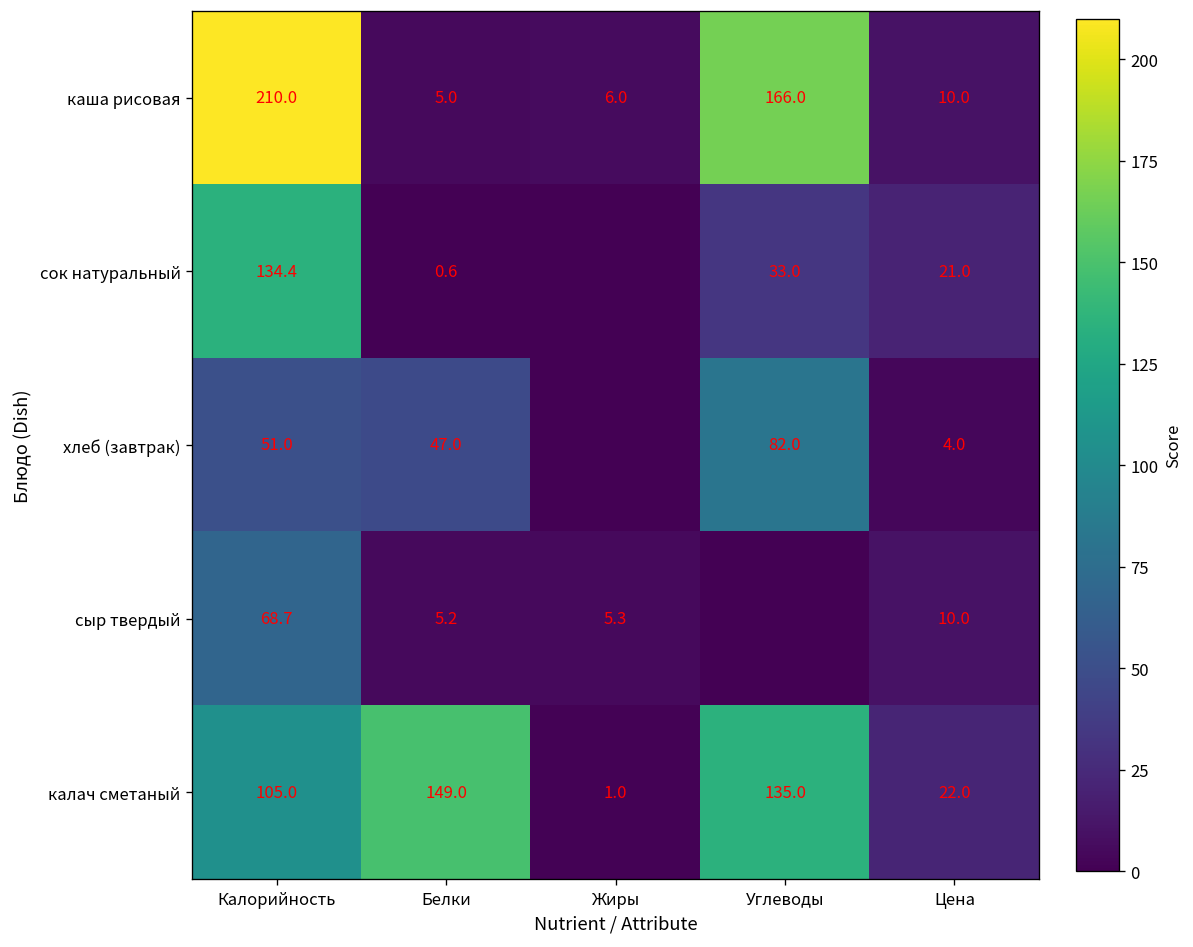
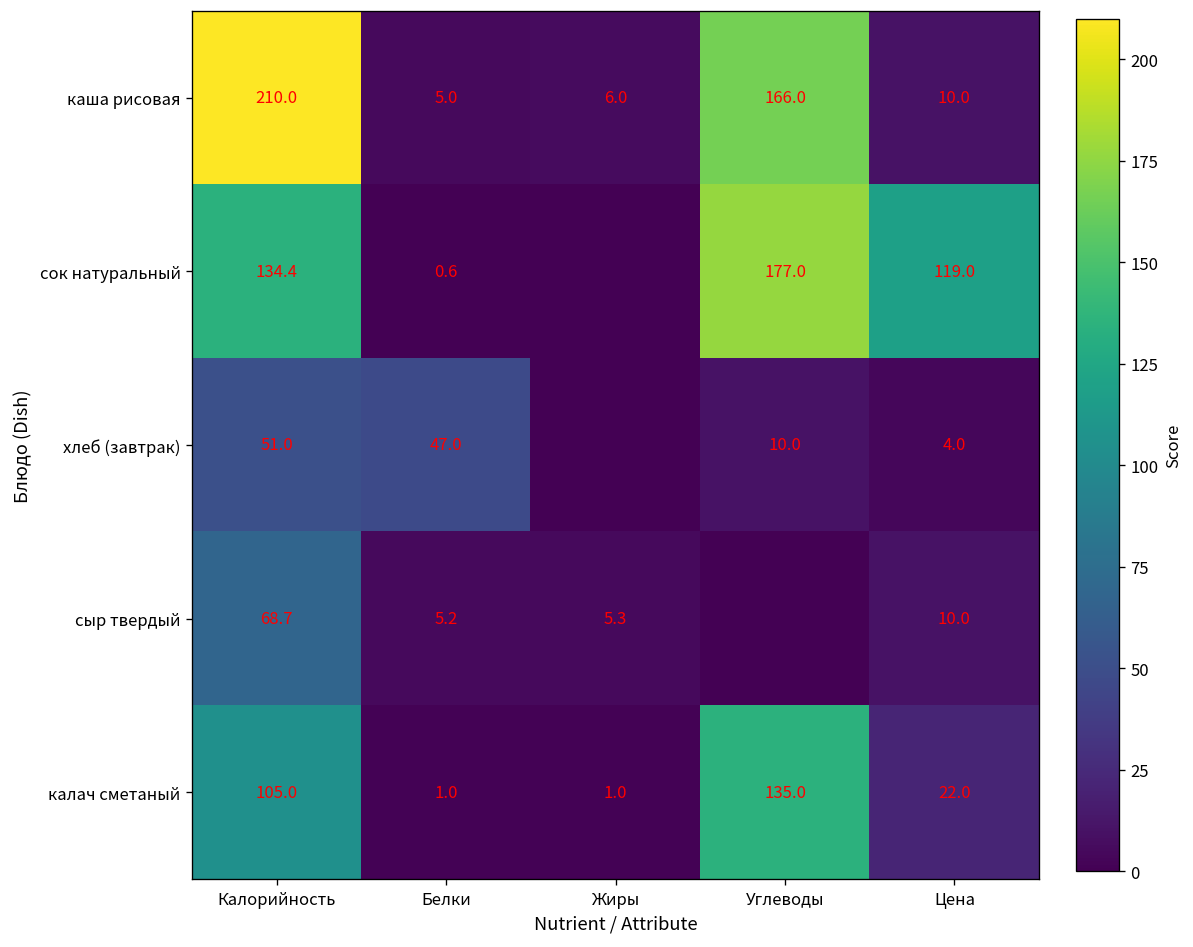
сок натуральный, Углеводы: 33.0 -> 177.0
сок натуральный, Цена: 21.0 -> 119.0
хлеб (завтрак), Углеводы: 82.0 -> 10.0
калач сметаный, Белки: 149.0 -> 1.0
